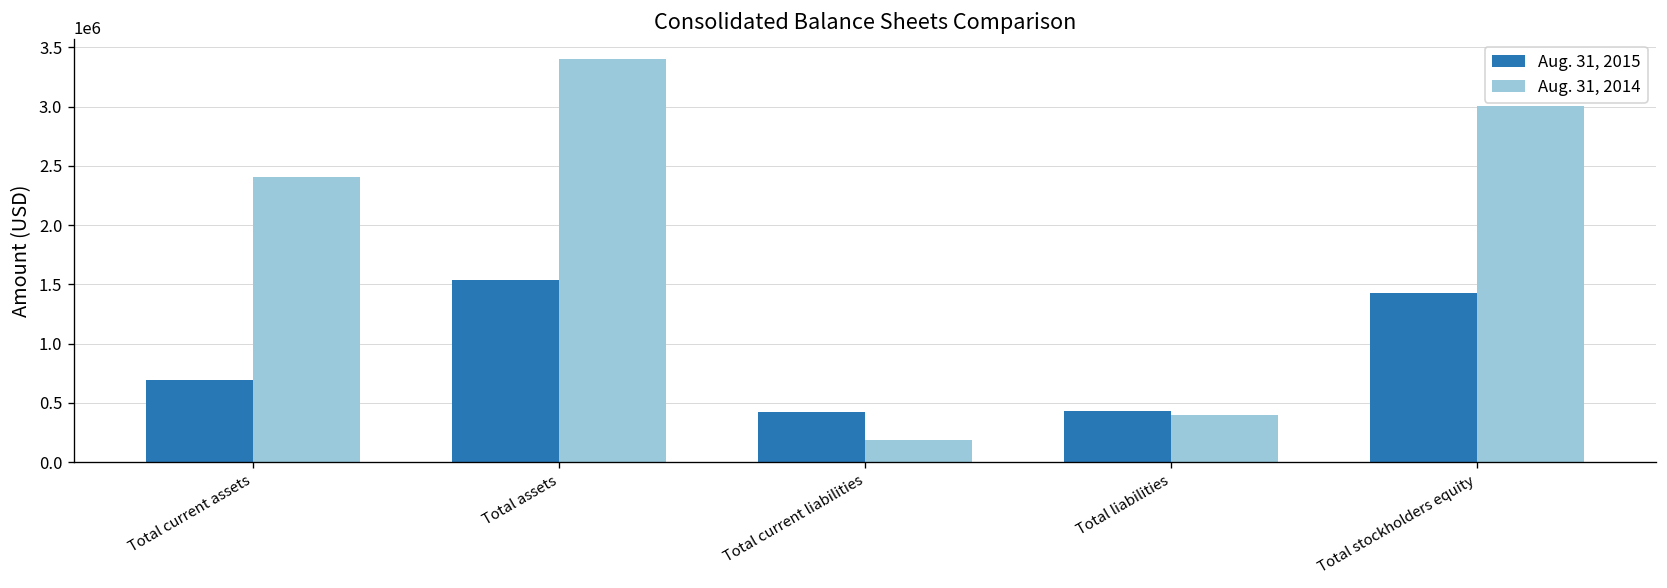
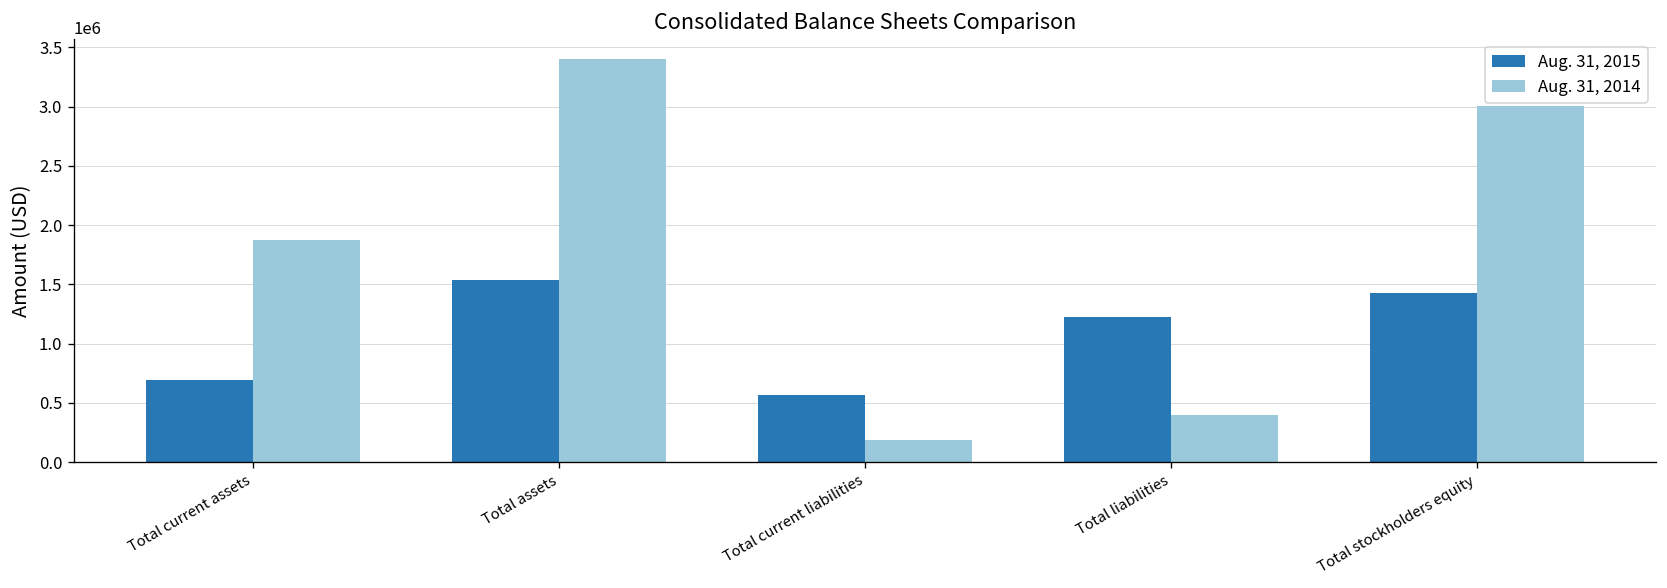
Aug. 31, 2014, Total current assets: 2400000 -> 1900000
Aug. 31, 2015, Total current liabilities: 400000 -> 600000
Aug. 31, 2015, Total liabilities: 400000 -> 1200000
